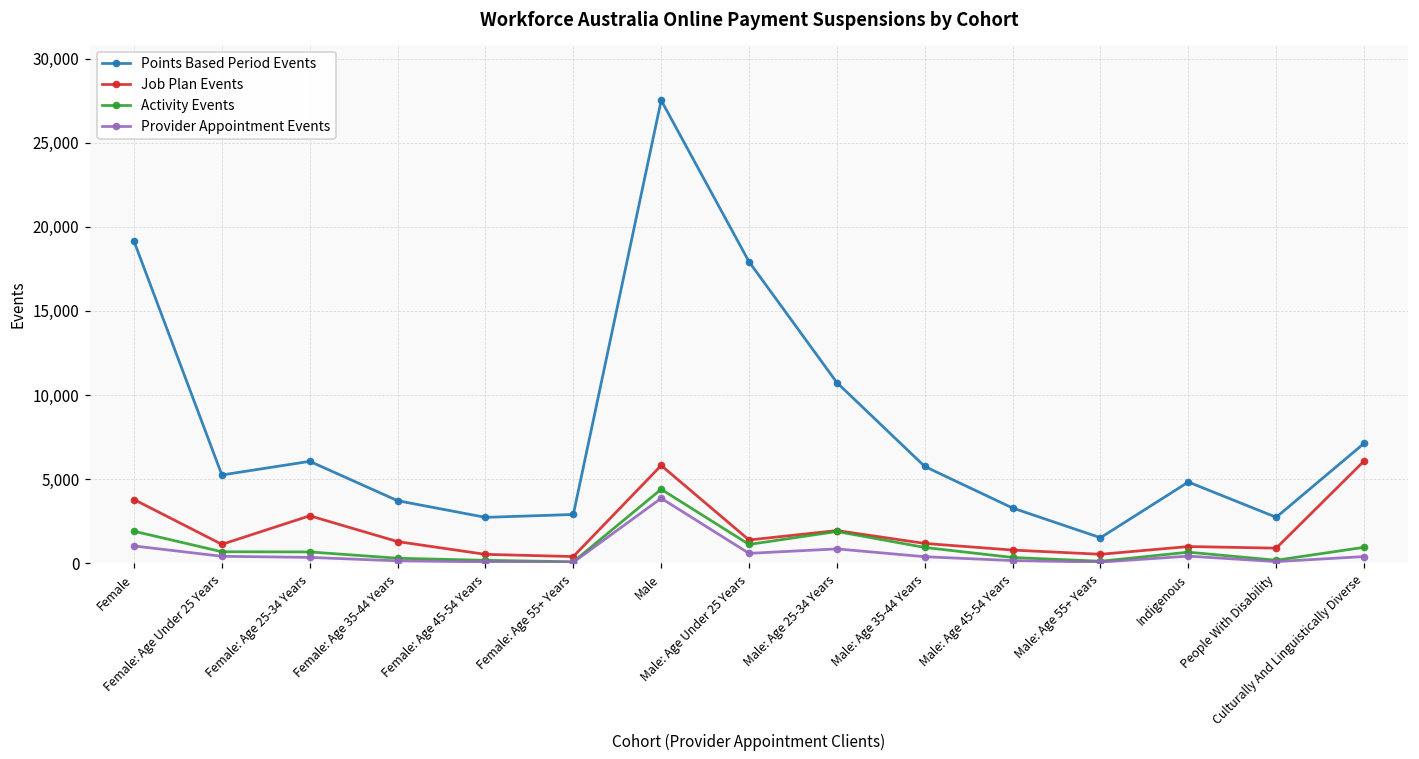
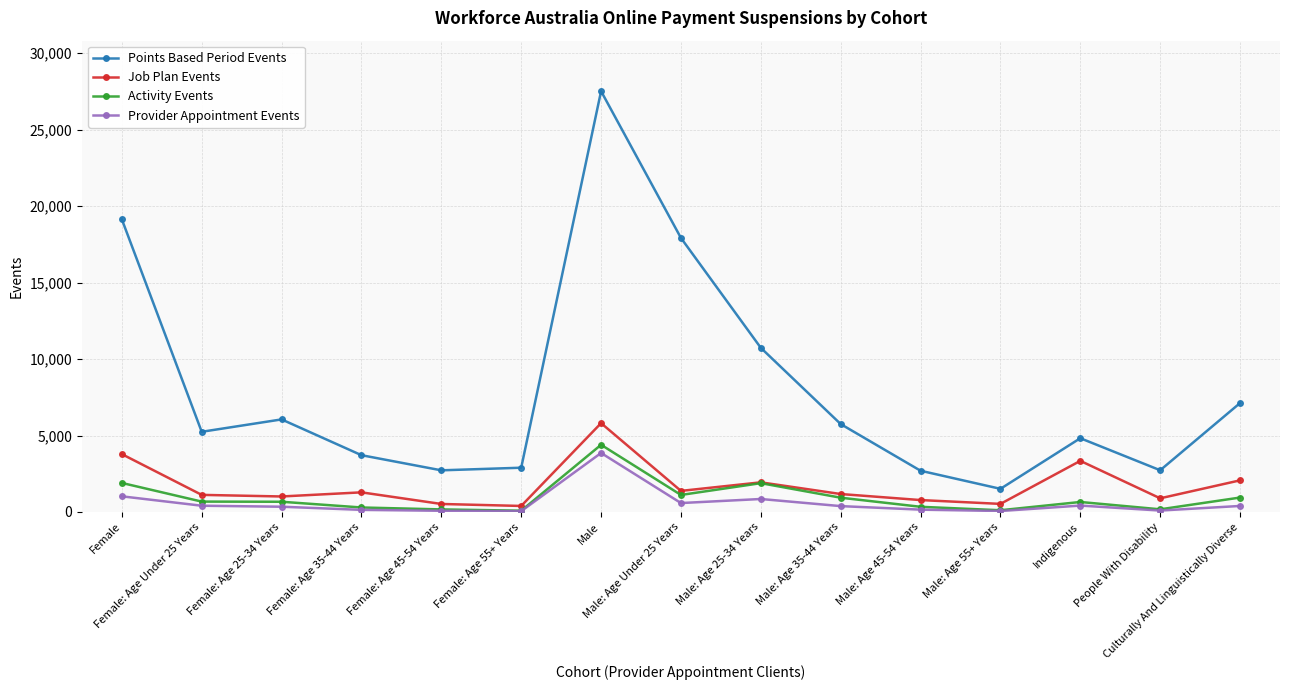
Job Plan Events, Female: Age 25-34 Years: 2,800 -> 1,000
Points Based Period Events, Male: Age 45-54 Years: 3,300 -> 2,700
Job Plan Events, Indigenous: 1,000 -> 3,300
Job Plan Events, Culturally And Linguistically Diverse: 6,100 -> 2,100
